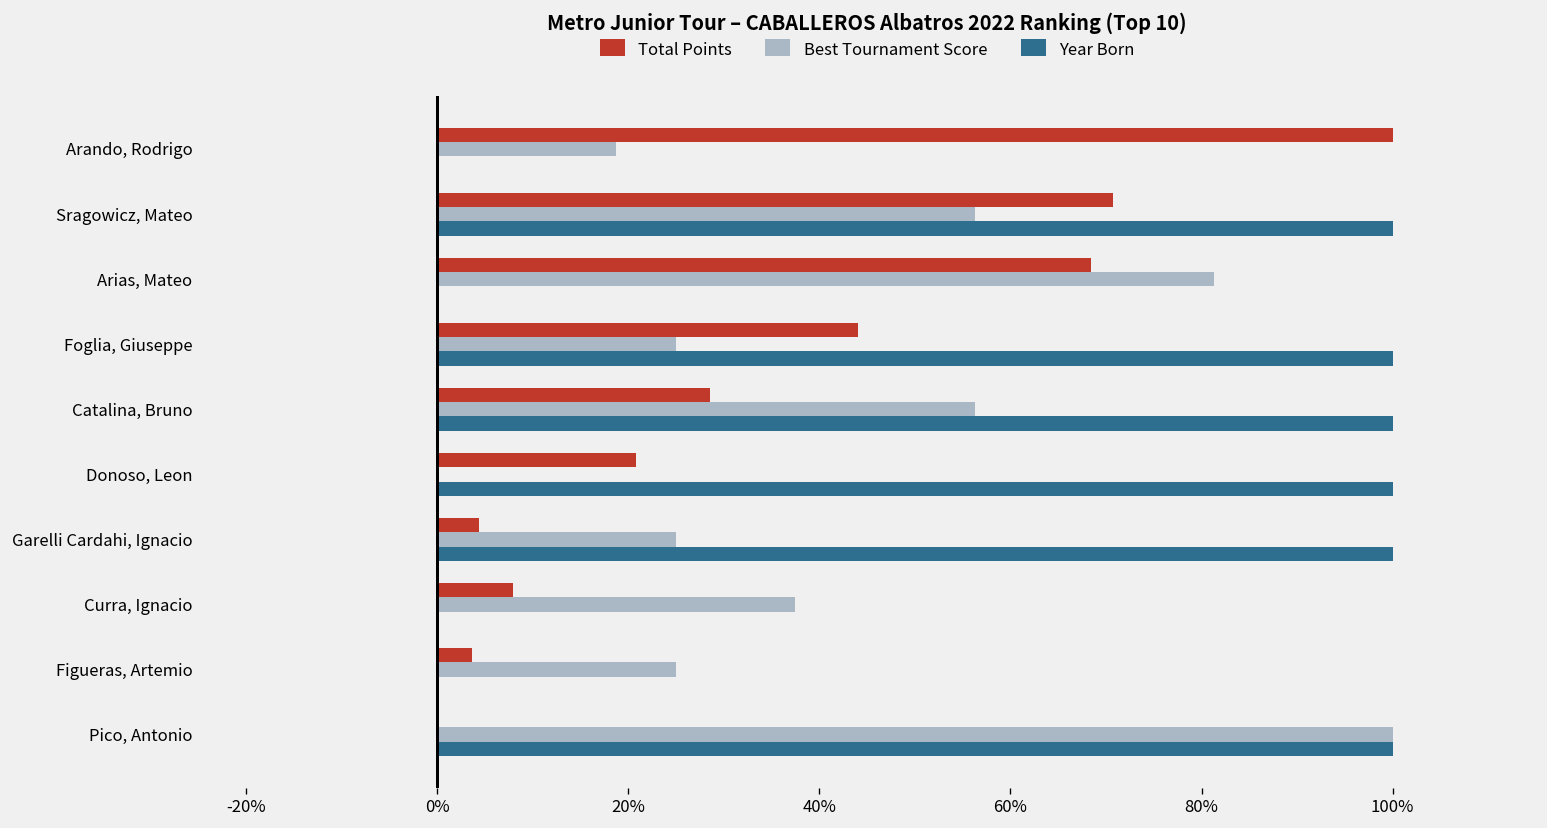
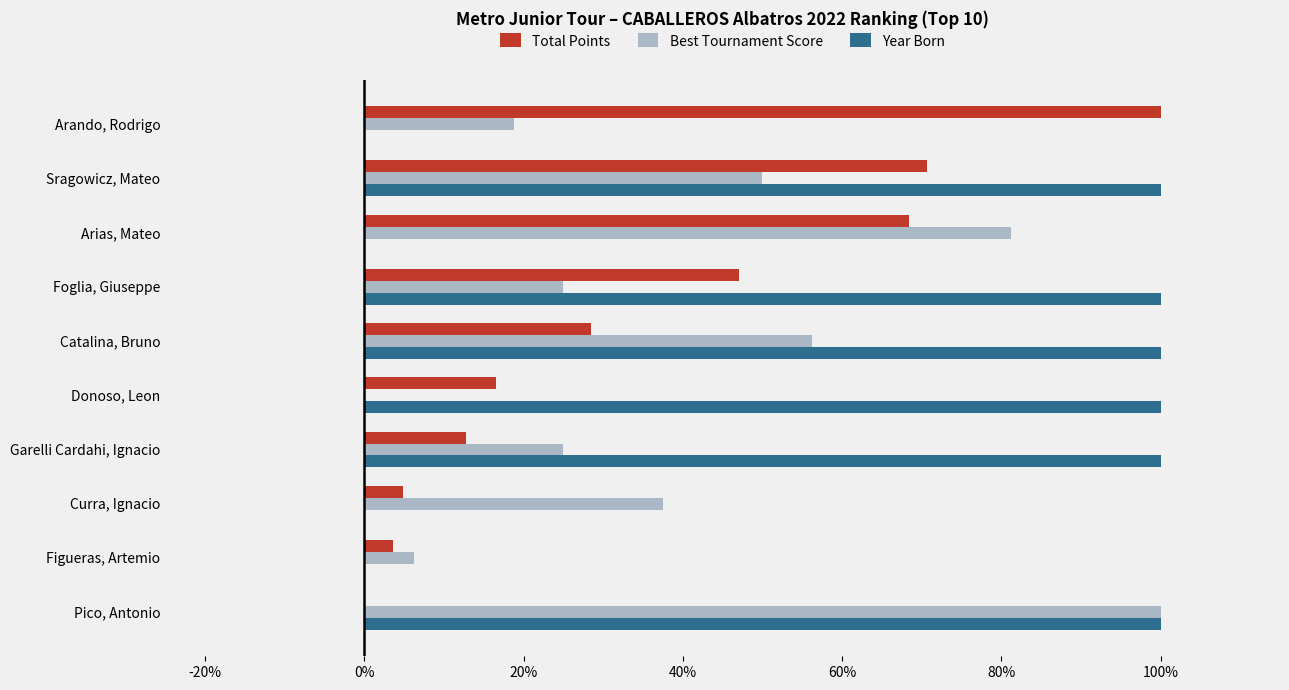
Best Tournament Score, Sragowicz, Mateo: 56% -> 50%
Total Points, Foglia, Giuseppe: 44% -> 47%
Total Points, Donoso, Leon: 21% -> 16%
Total Points, Garelli Cardahi, Ignacio: 4% -> 13%
Total Points, Curra, Ignacio: 8% -> 5%
Best Tournament Score, Figueras, Artemio: 25% -> 6%
